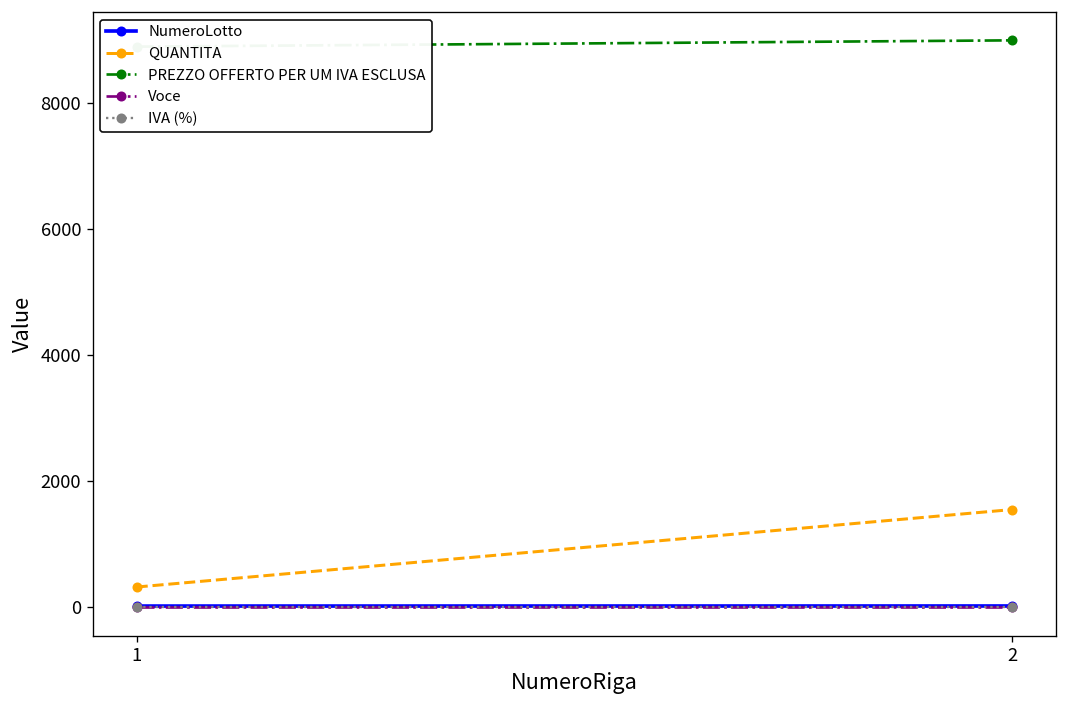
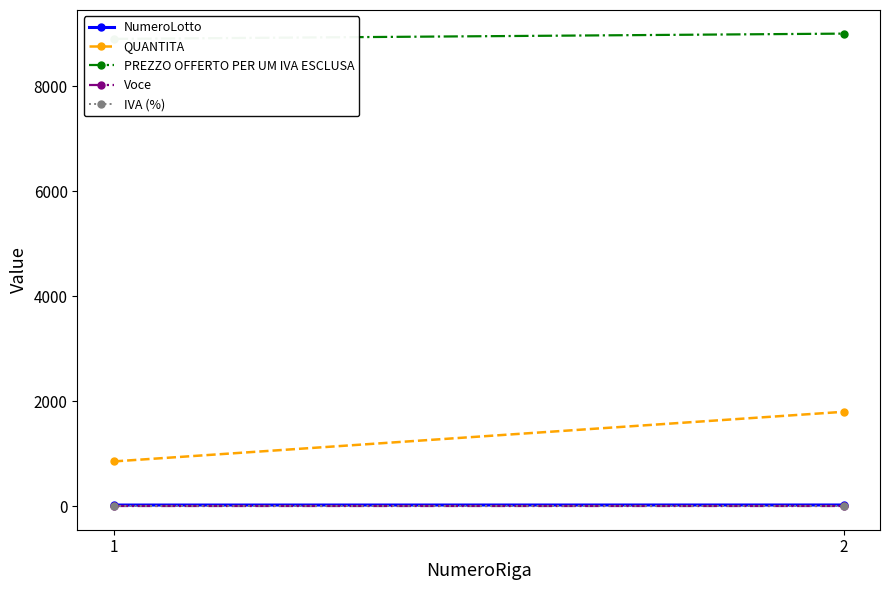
QUANTITA, 1: 300 -> 900
QUANTITA, 2: 1600 -> 1800
